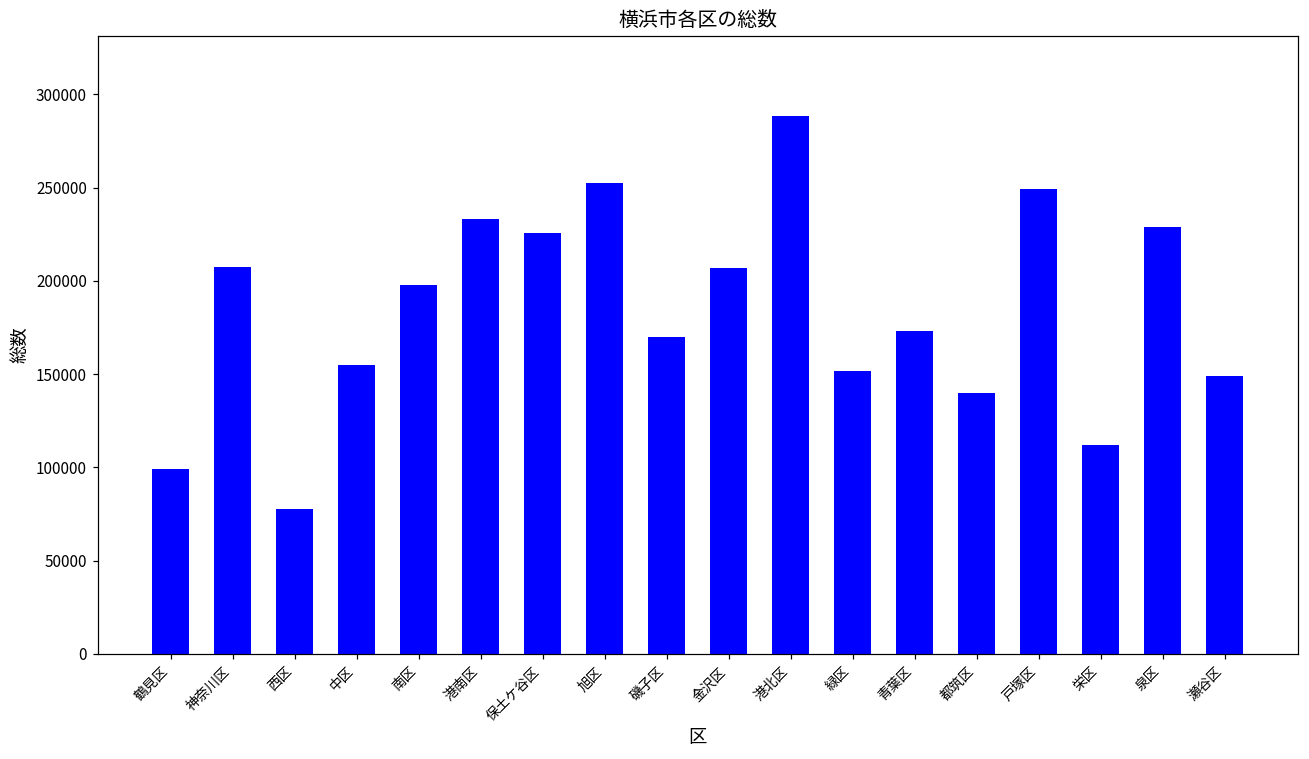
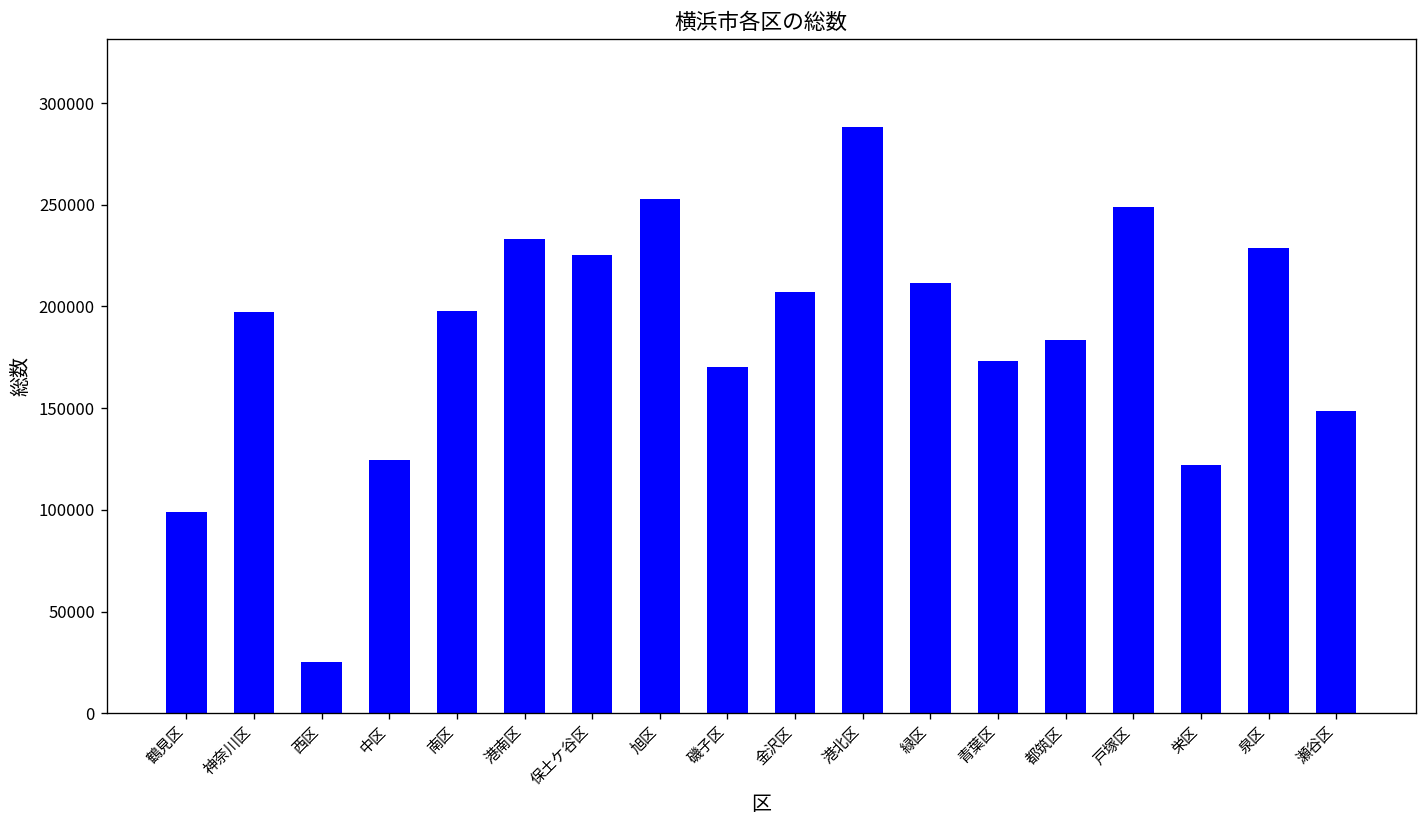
神奈川区: 208000 -> 197000
西区: 78000 -> 25000
中区: 155000 -> 125000
緑区: 152000 -> 212000
都筑区: 140000 -> 183000
栄区: 112000 -> 122000
